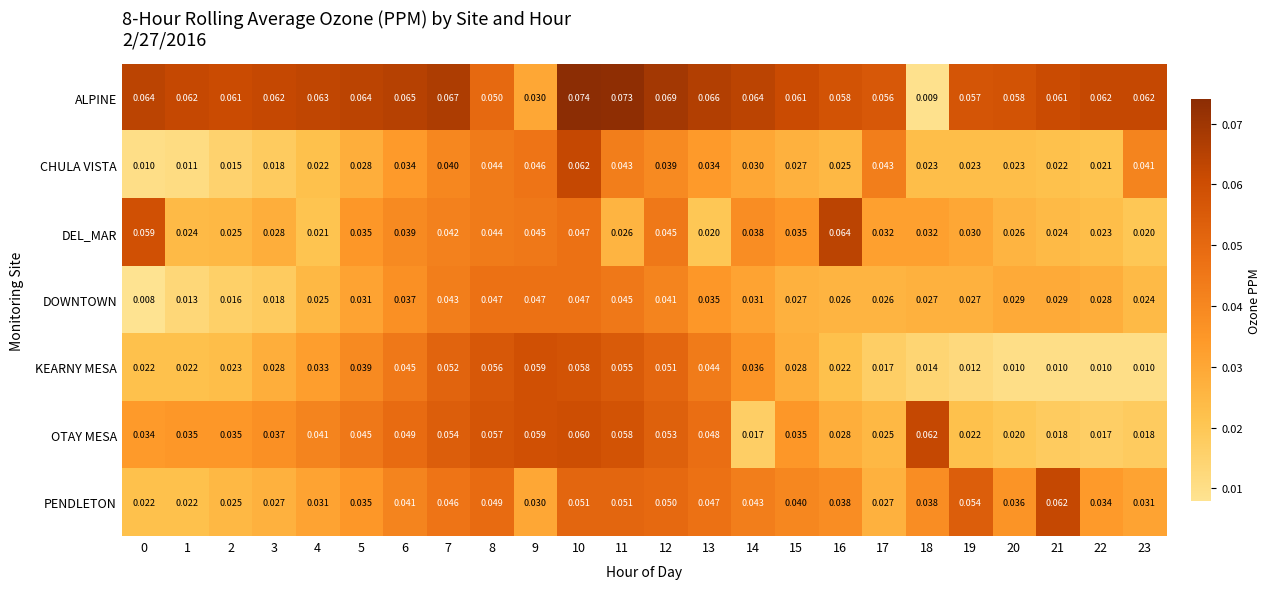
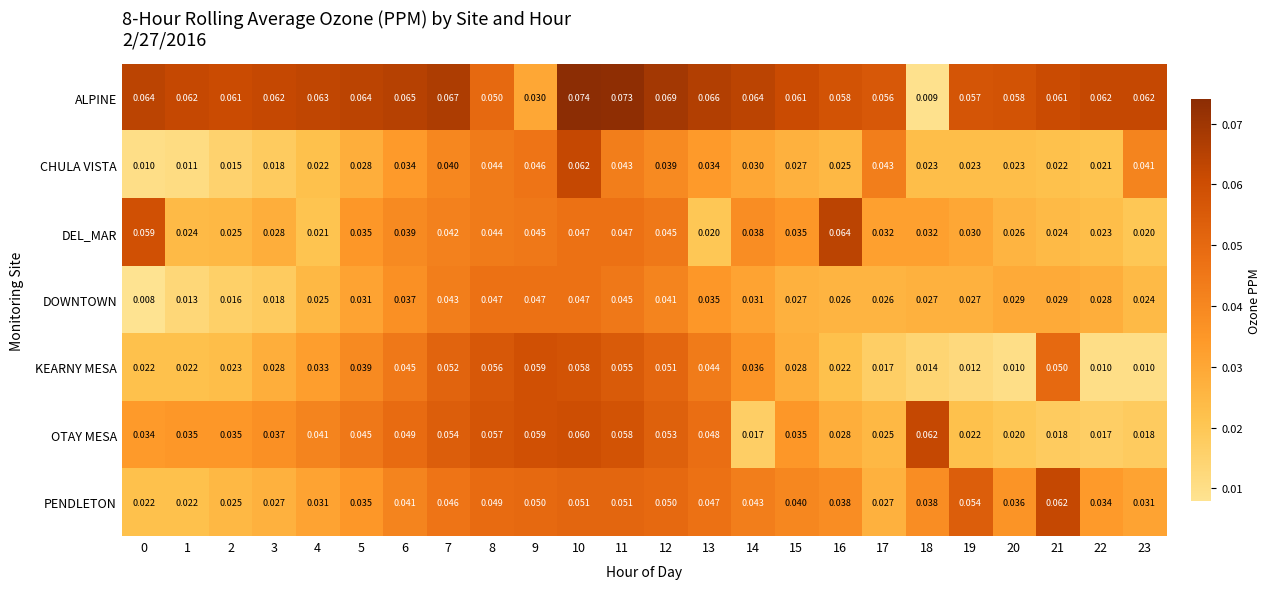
DEL_MAR, 11: 0.026 -> 0.047
KEARNY MESA, 21: 0.010 -> 0.050
PENDLETON, 9: 0.030 -> 0.050
